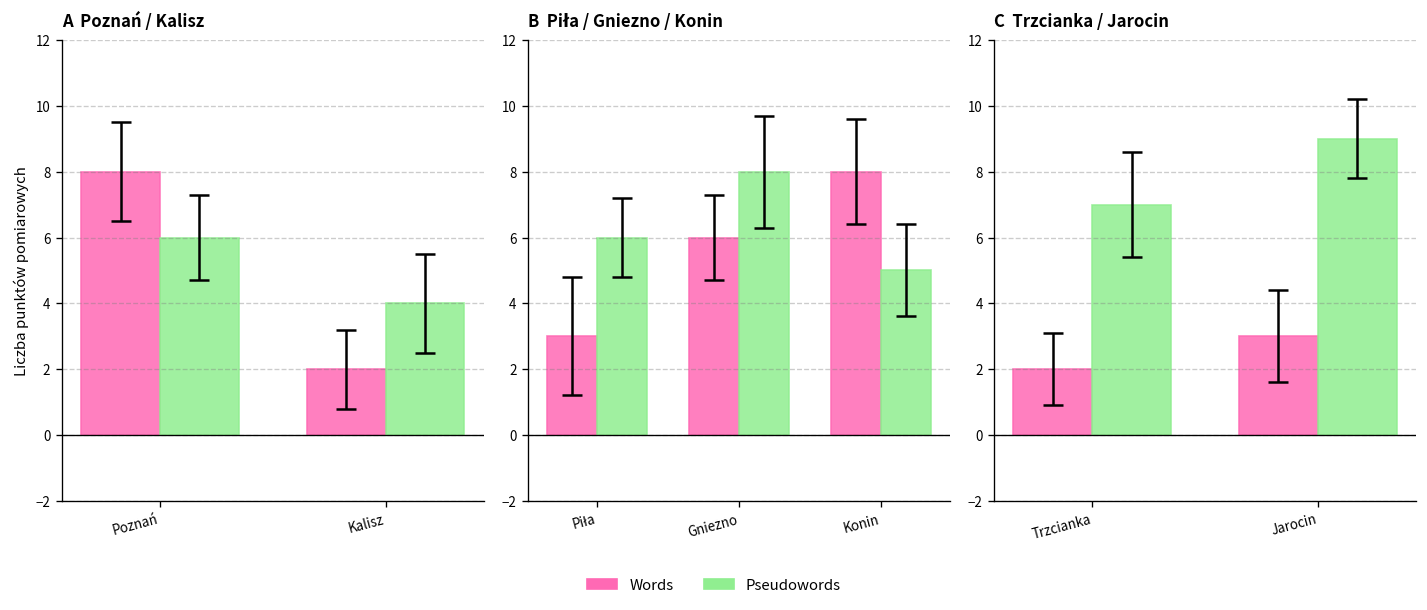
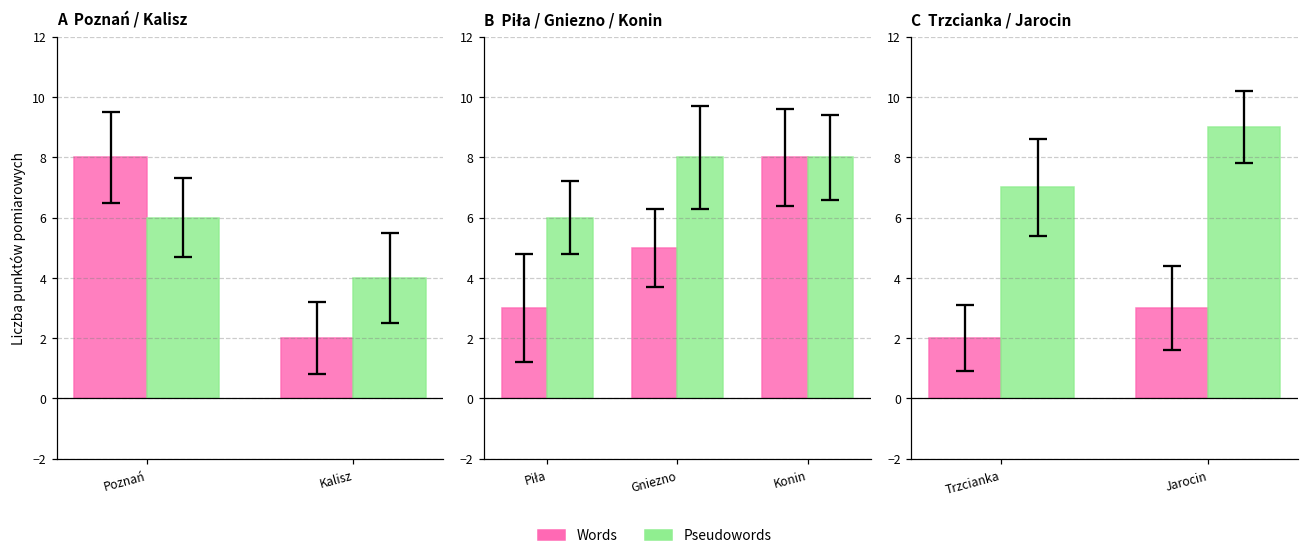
B Piła / Gniezno / Konin, Words, Gniezno: 6 -> 5
B Piła / Gniezno / Konin, Pseudowords, Konin: 5 -> 8
